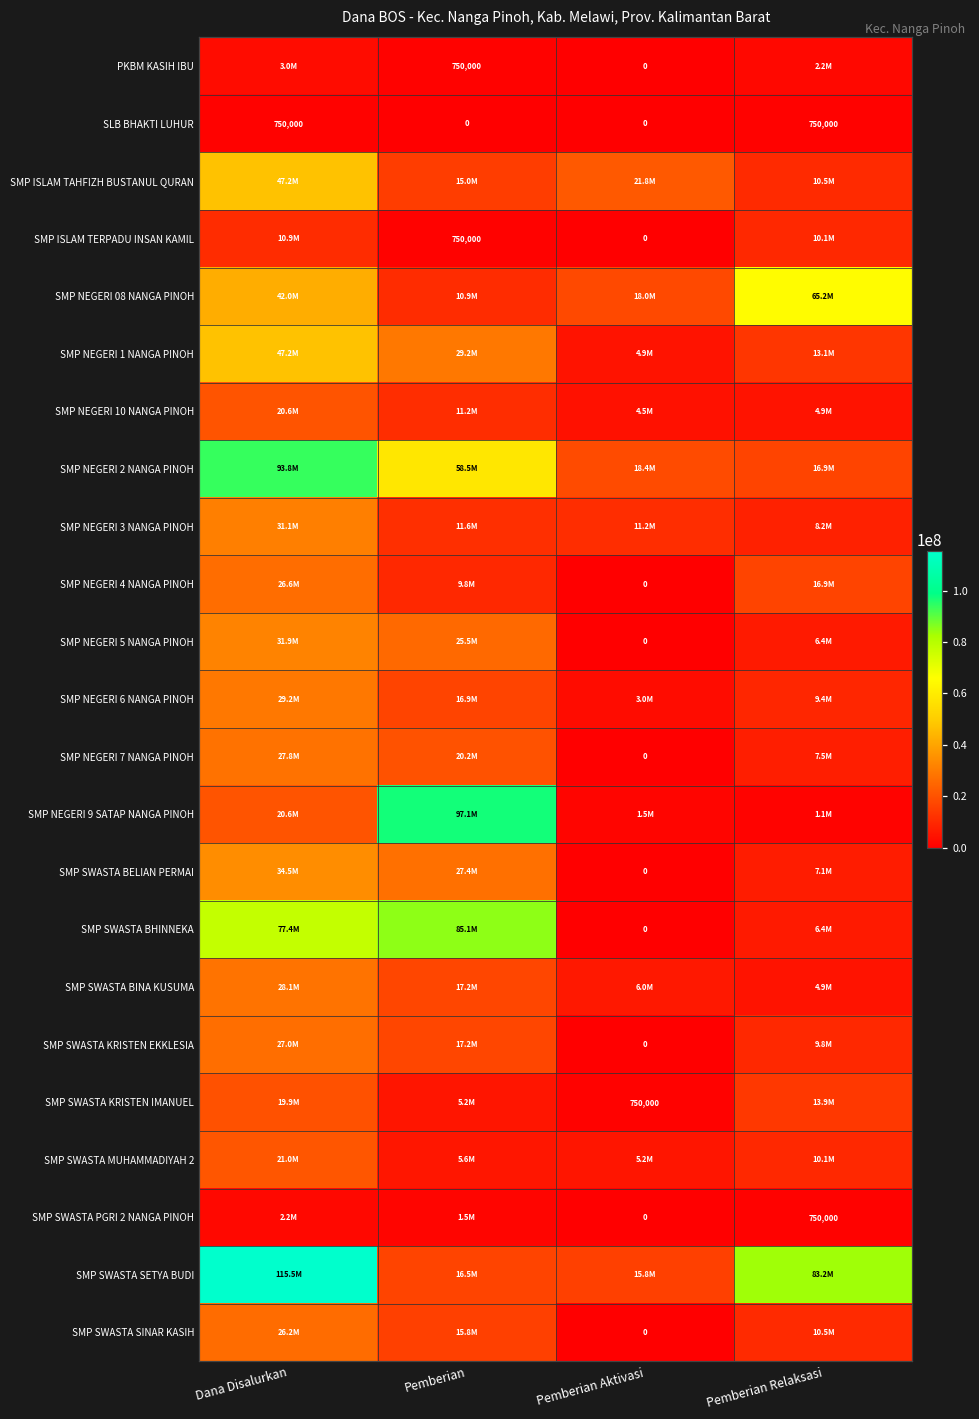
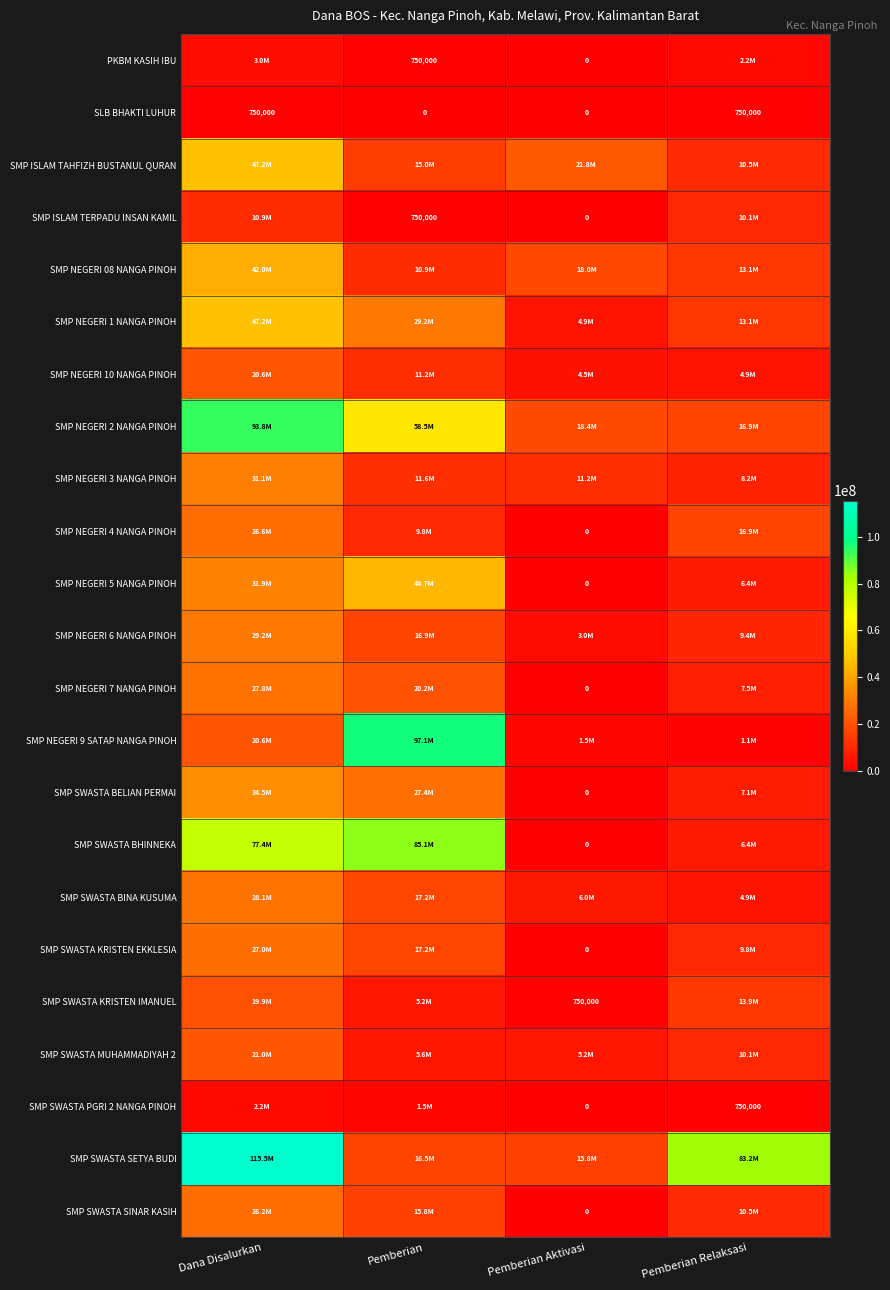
SMP NEGERI 08 NANGA PINOH, Pemberian Relaksasi: 65.2M -> 13.1M
SMP NEGERI 5 NANGA PINOH, Pemberian: 25.5M -> 44.7M
